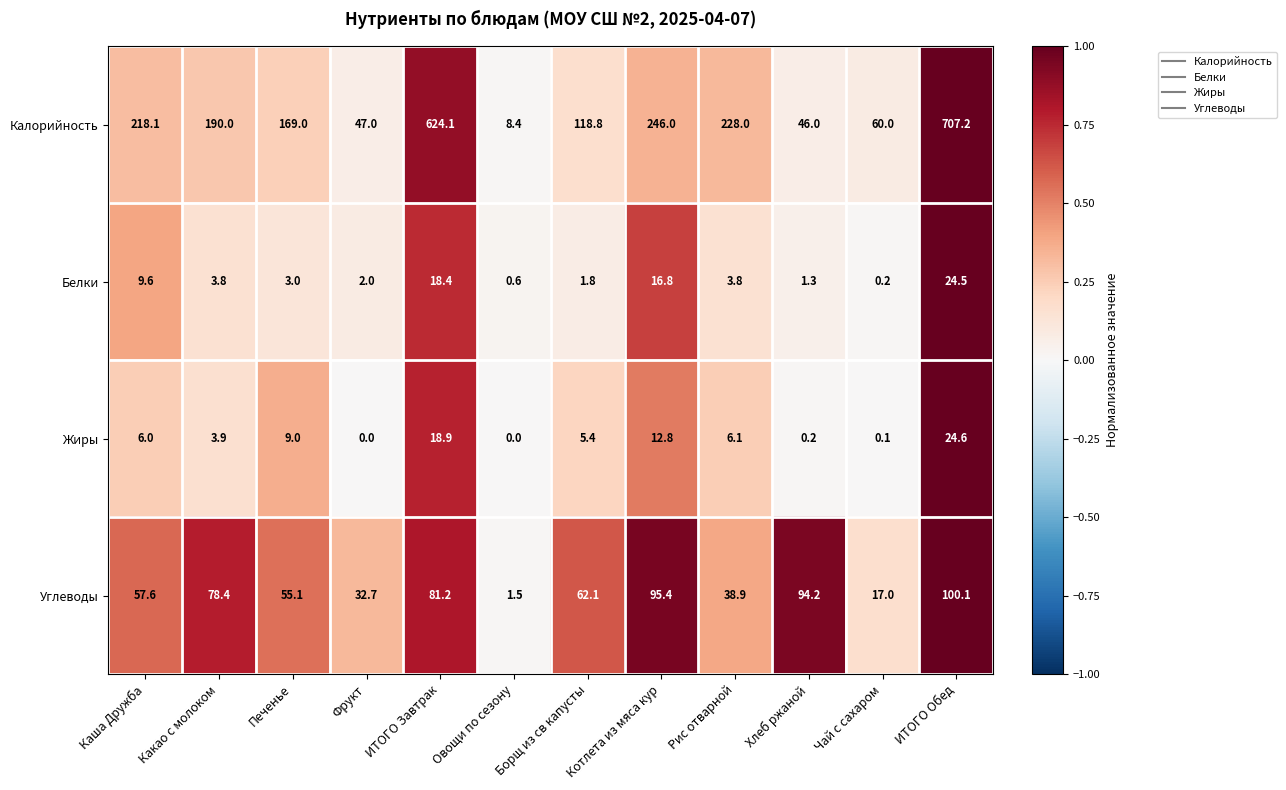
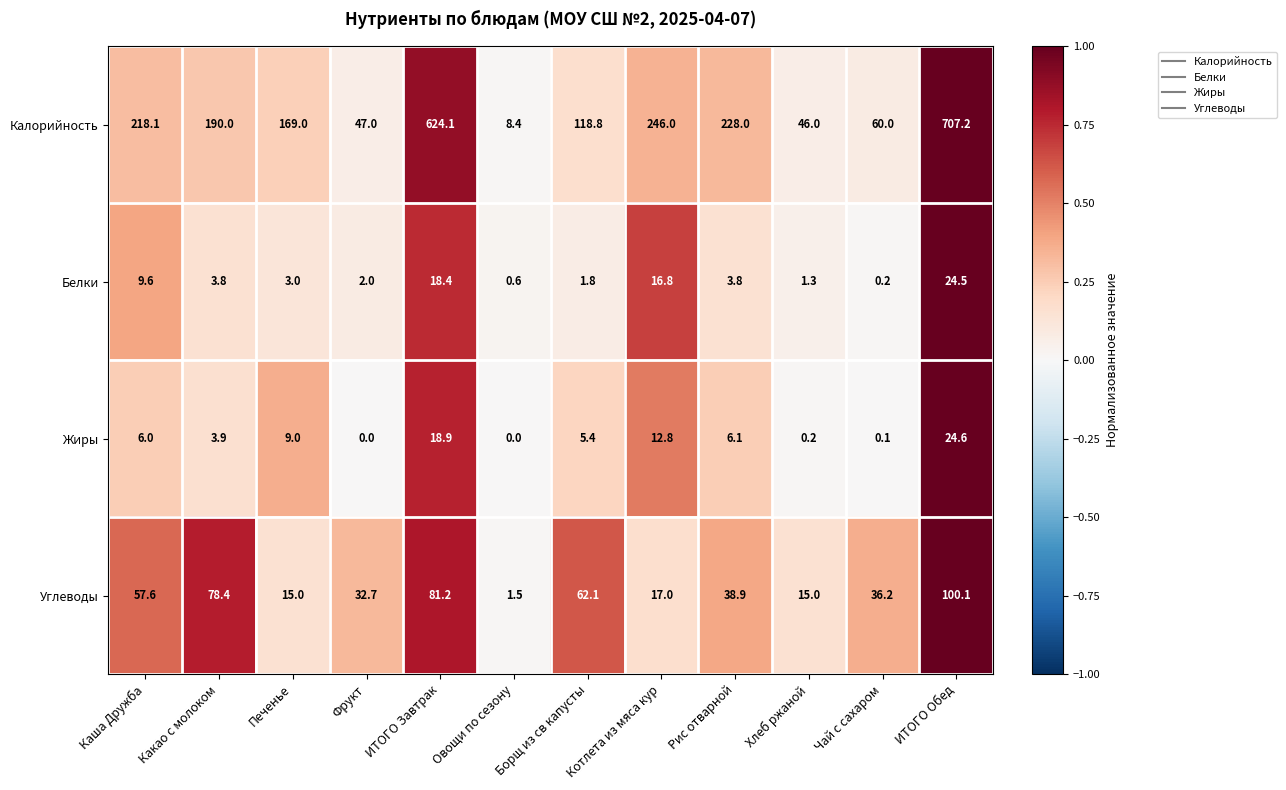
Углеводы, Печенье: 55.1 -> 15.0
Углеводы, Котлета из мяса кур: 95.4 -> 17.0
Углеводы, Хлеб ржаной: 94.2 -> 15.0
Углеводы, Чай с сахаром: 17.0 -> 36.2
